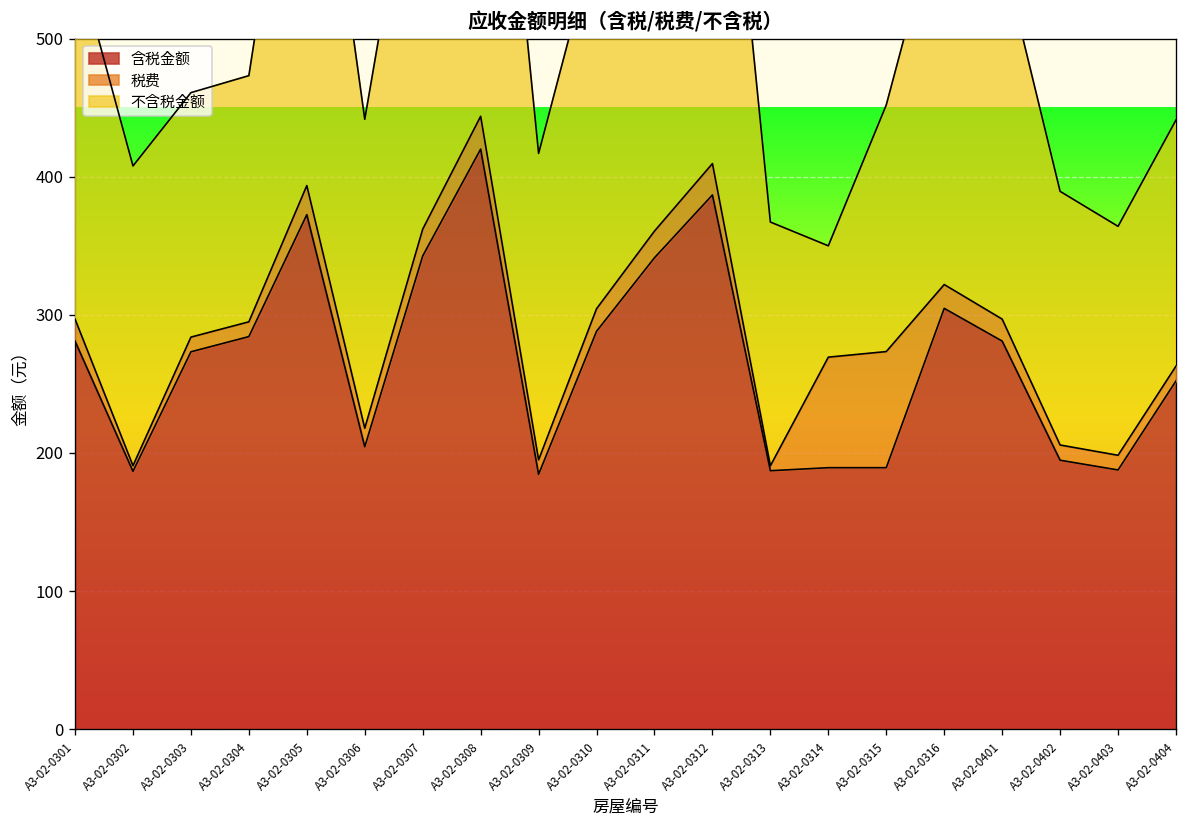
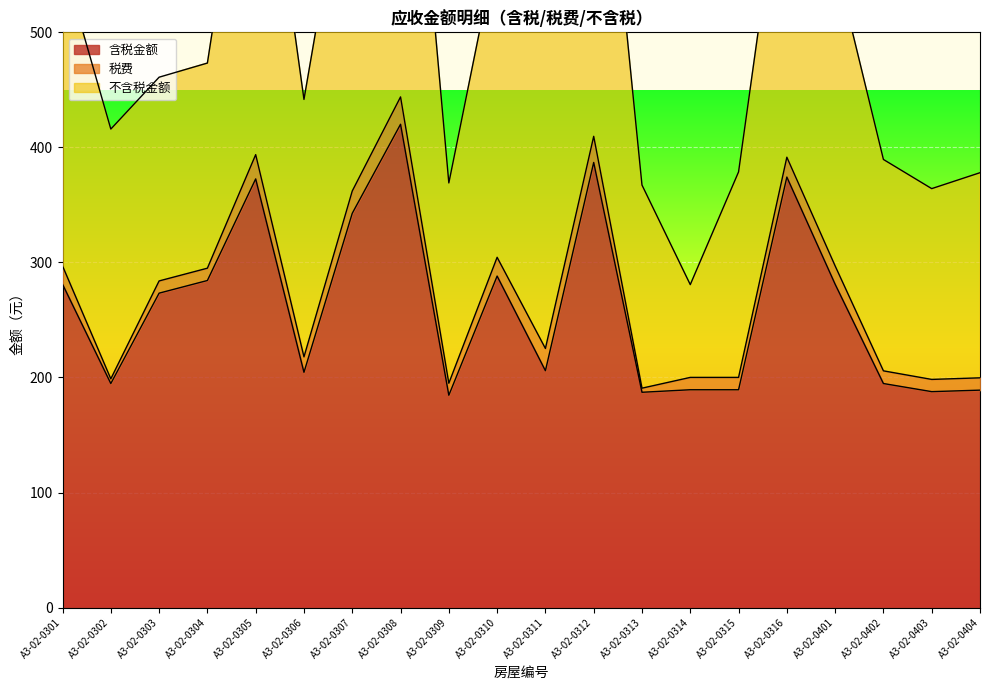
含税金额, A3-02-0302: 187 -> 195
不含税金额, A3-02-0309: 222 -> 174
含税金额, A3-02-0311: 341 -> 206
税费, A3-02-0314: 80 -> 11
税费, A3-02-0315: 84 -> 11
含税金额, A3-02-0316: 305 -> 374
含税金额, A3-02-0404: 252 -> 189
